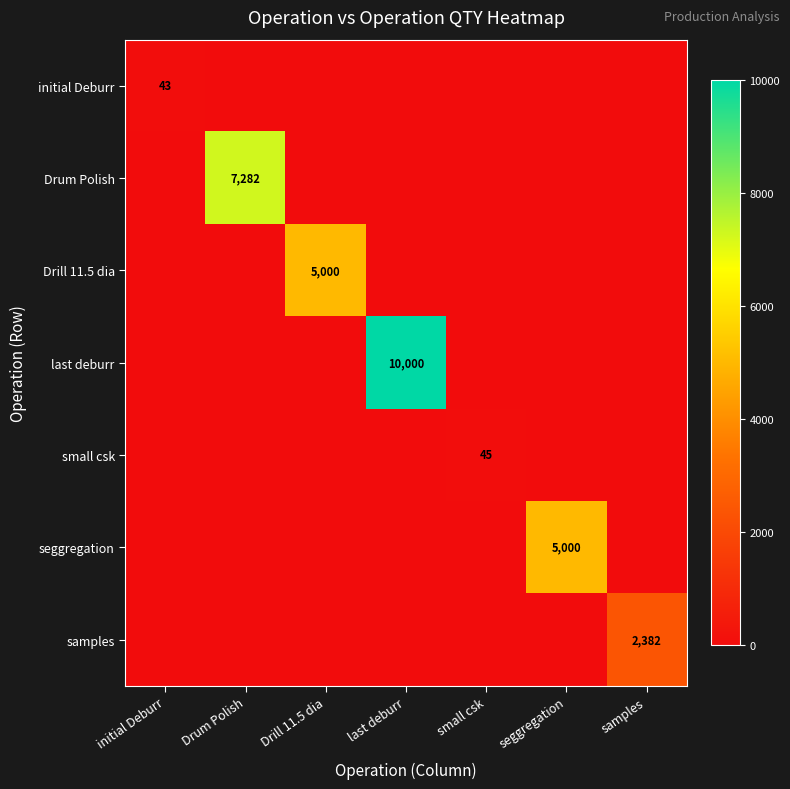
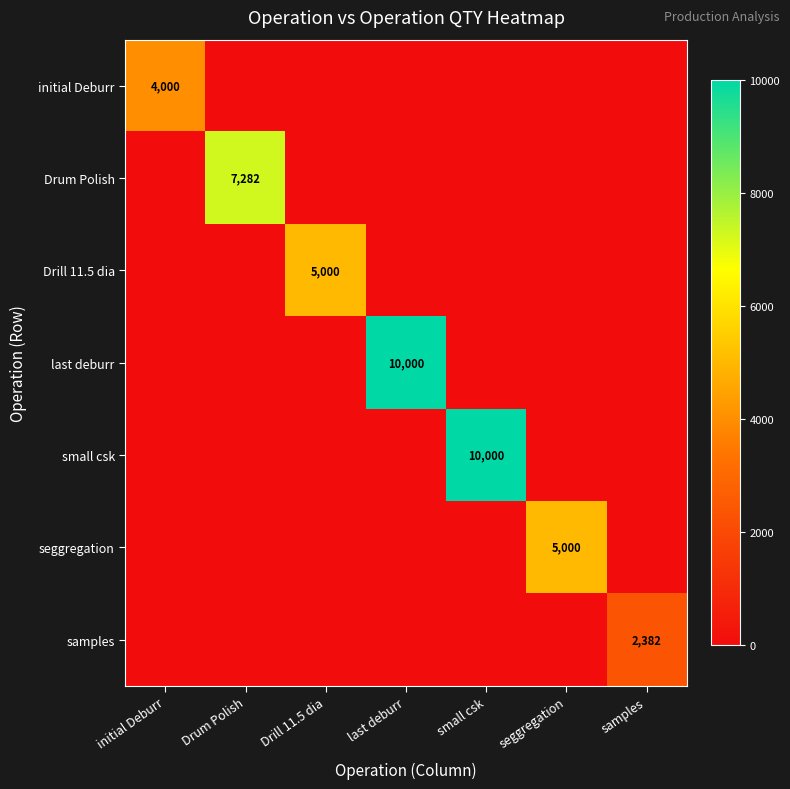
initial Deburr, initial Deburr: 43 -> 4,000
small csk, small csk: 45 -> 10,000
